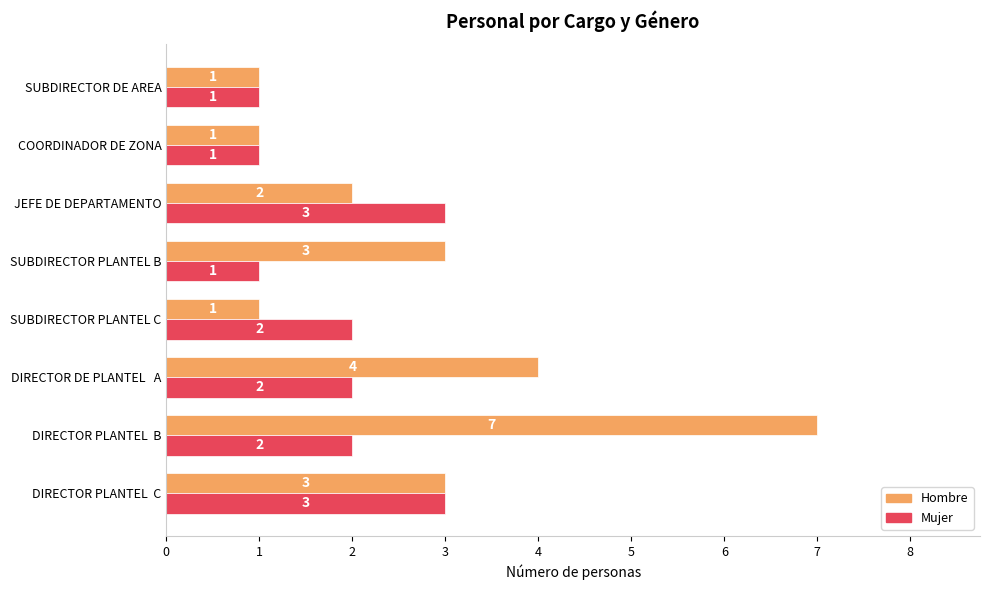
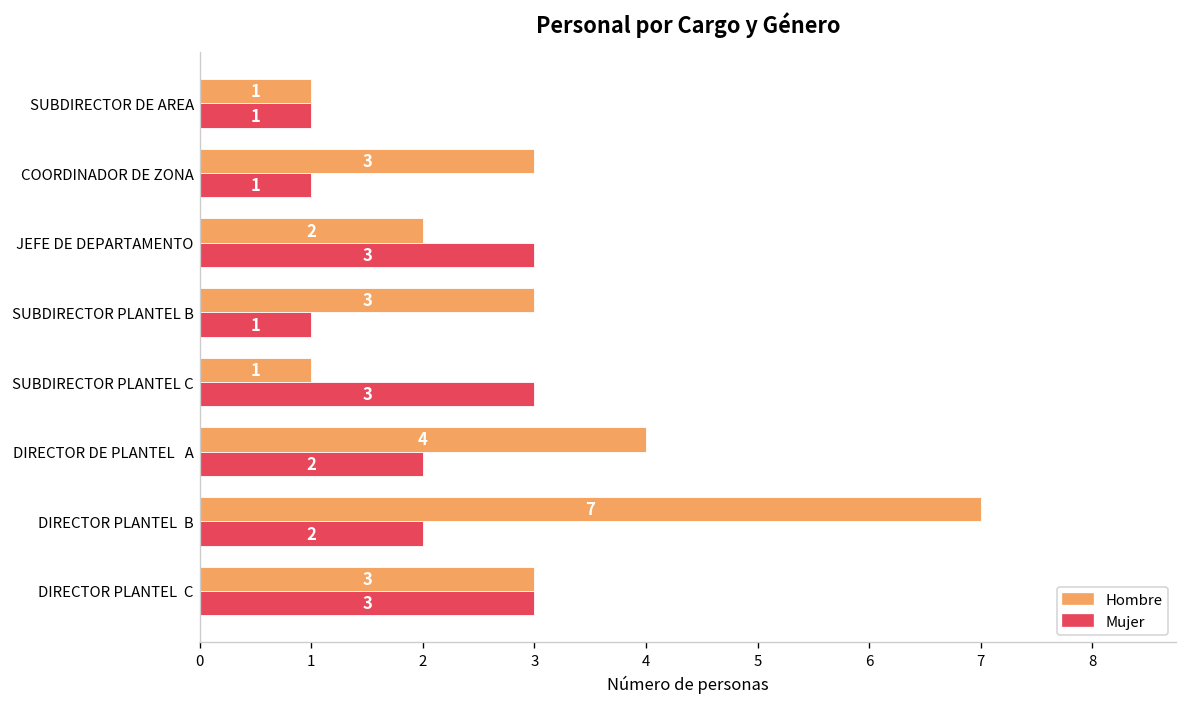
Hombre, COORDINADOR DE ZONA: 1 -> 3
Mujer, SUBDIRECTOR PLANTEL C: 2 -> 3
